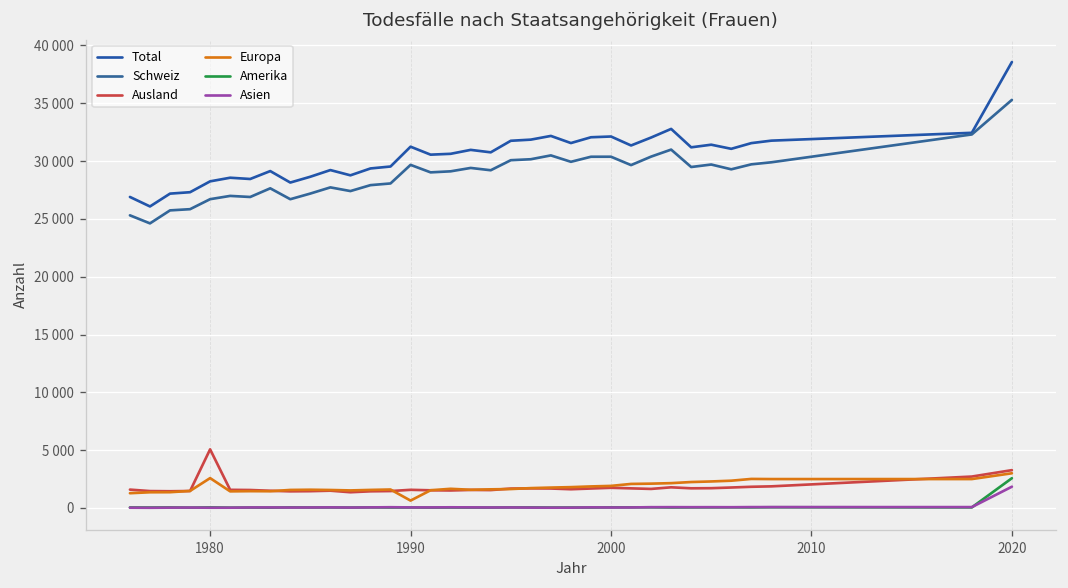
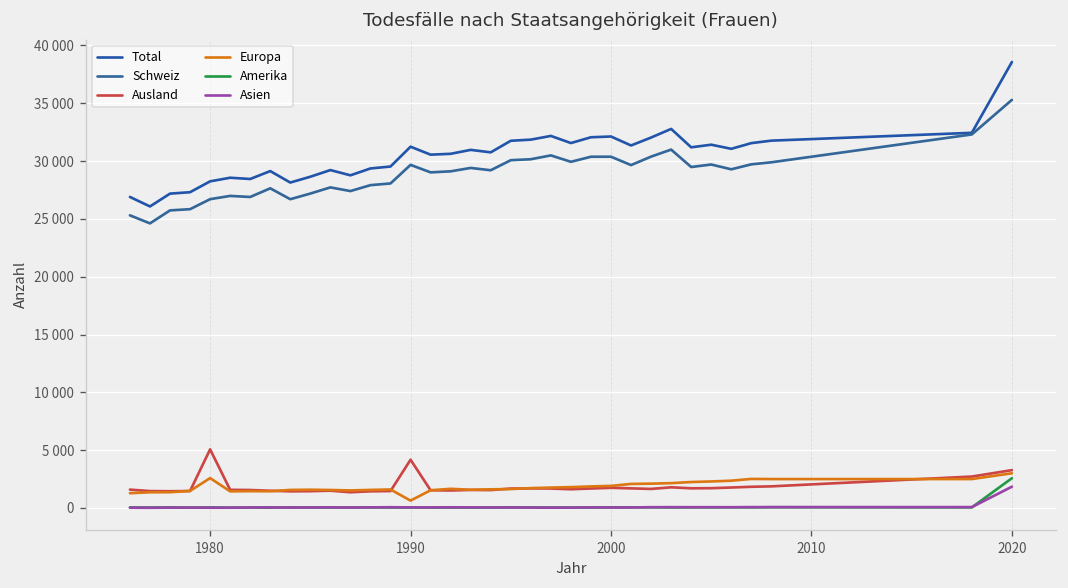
Ausland, 1990: 2000 -> 4000
